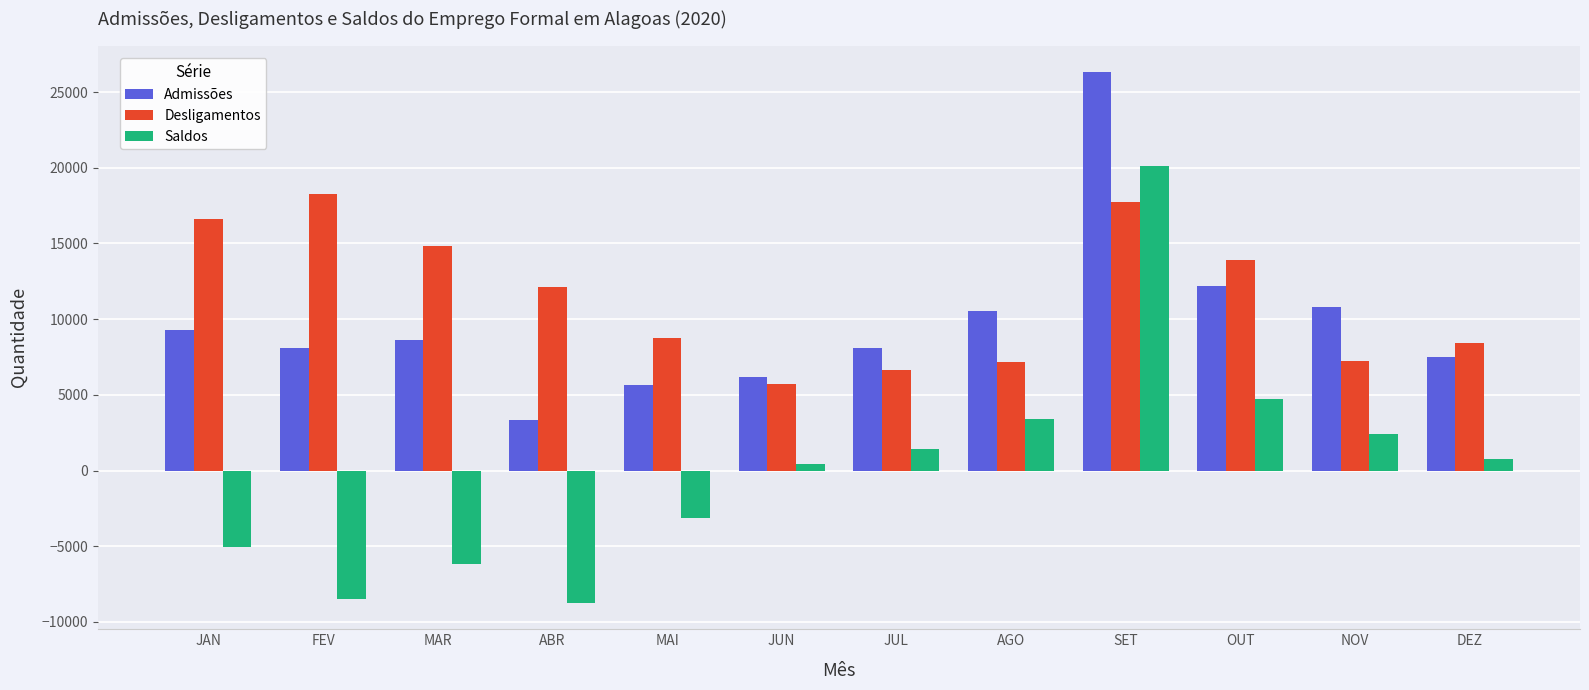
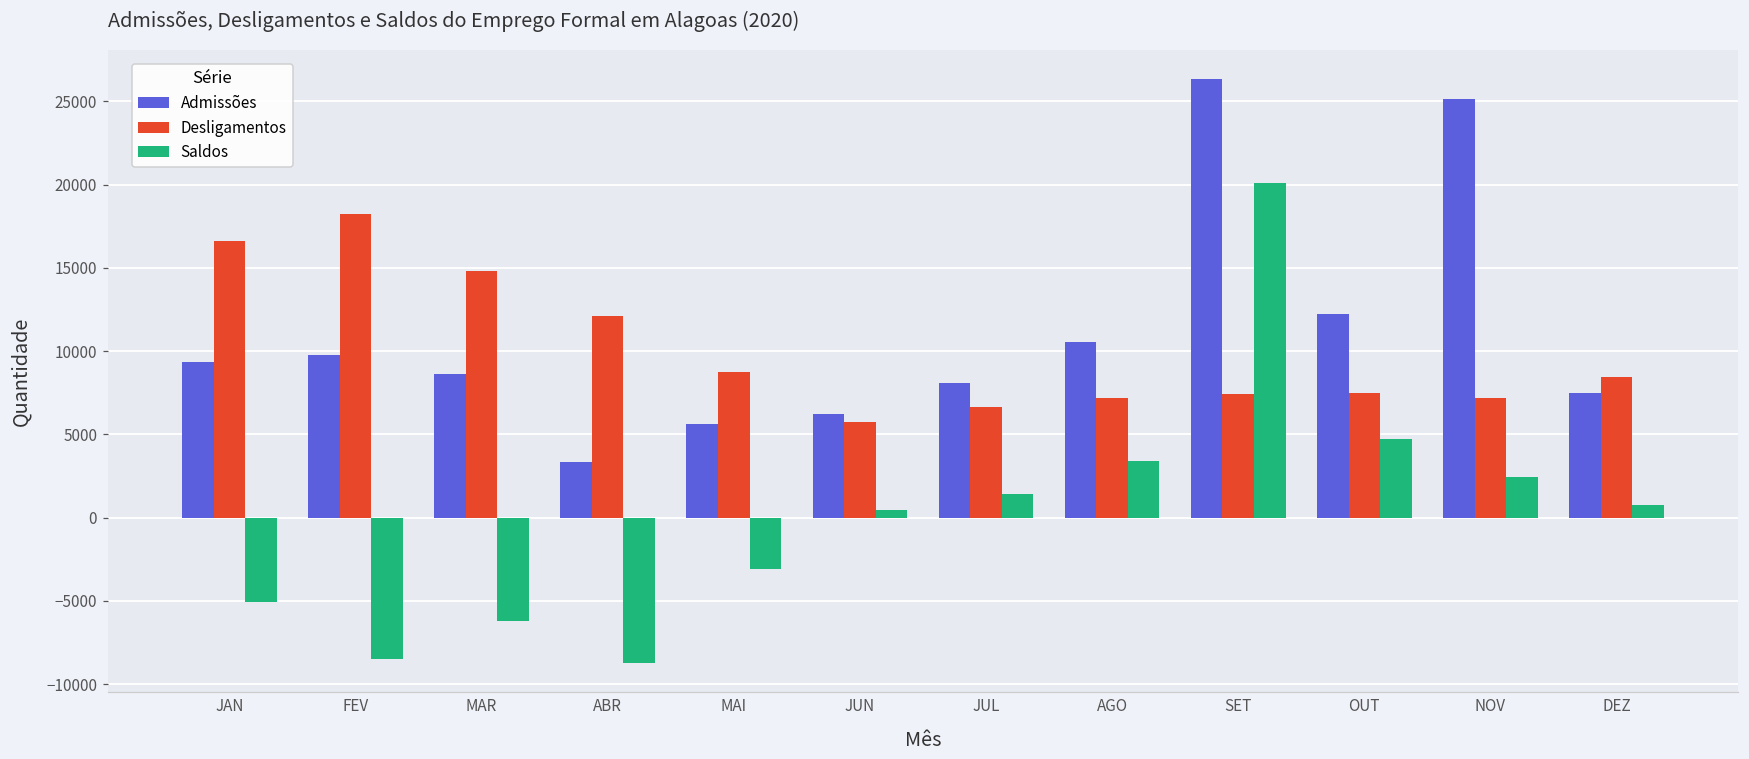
Admissões, FEV: 8100 -> 9700
Desligamentos, SET: 17800 -> 7400
Desligamentos, OUT: 13900 -> 7500
Admissões, NOV: 10800 -> 25200
